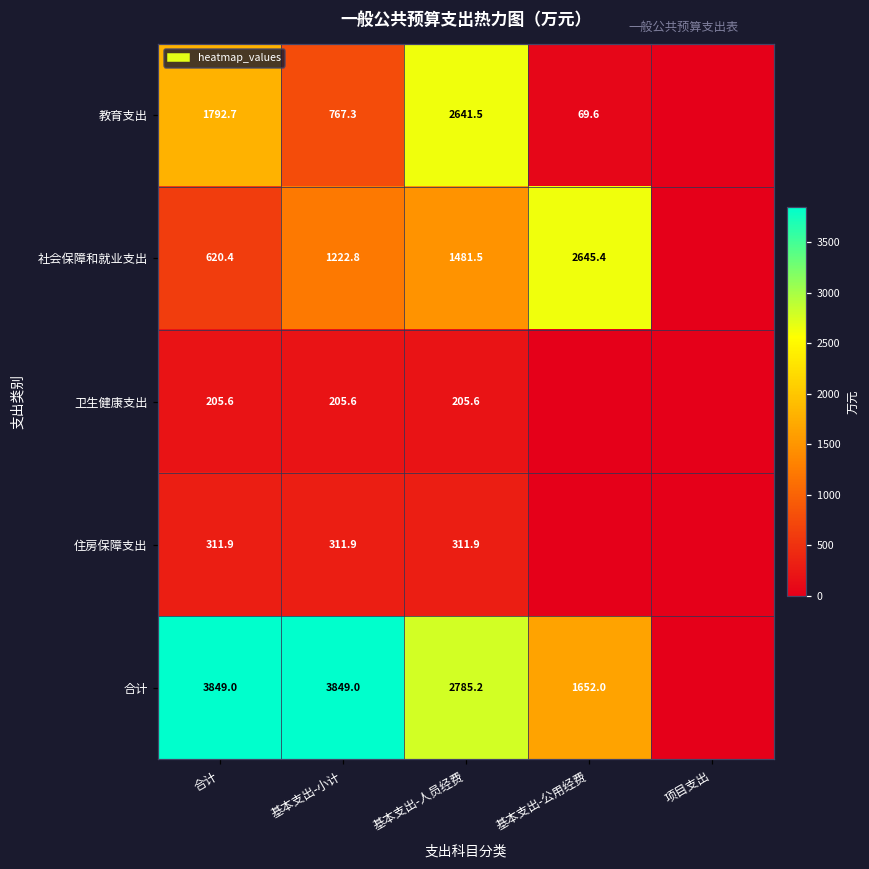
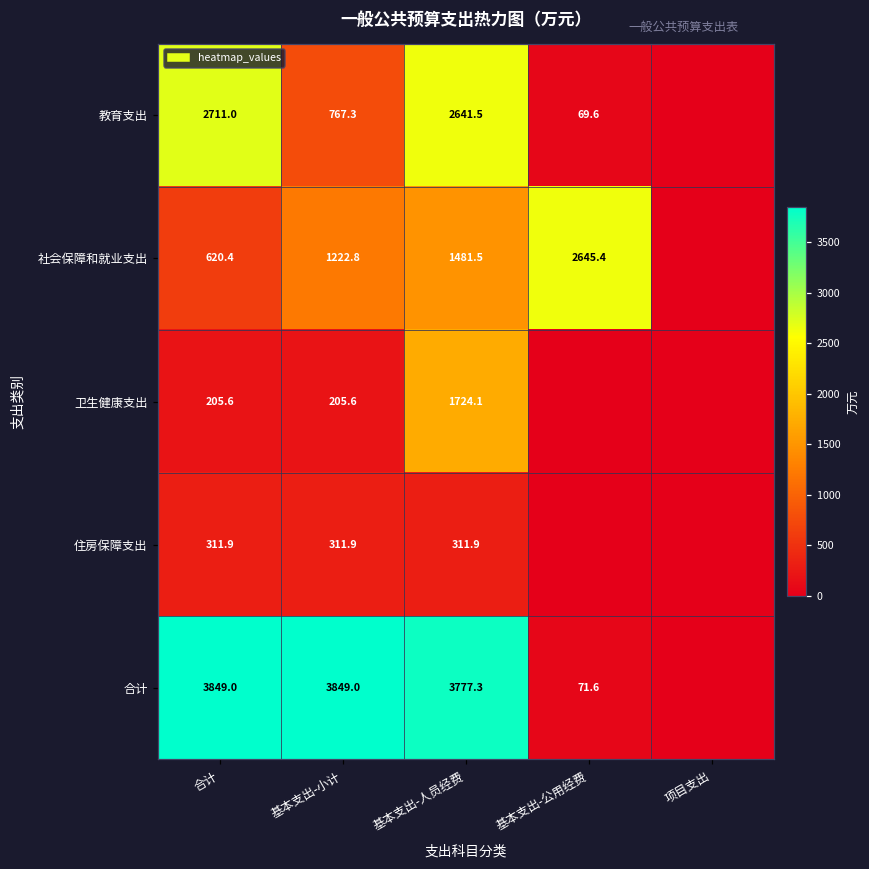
教育支出, 合计: 1792.7 -> 2711.0
卫生健康支出, 基本支出-人员经费: 205.6 -> 1724.1
合计, 基本支出-人员经费: 2785.2 -> 3777.3
合计, 基本支出-公用经费: 1652.0 -> 71.6
